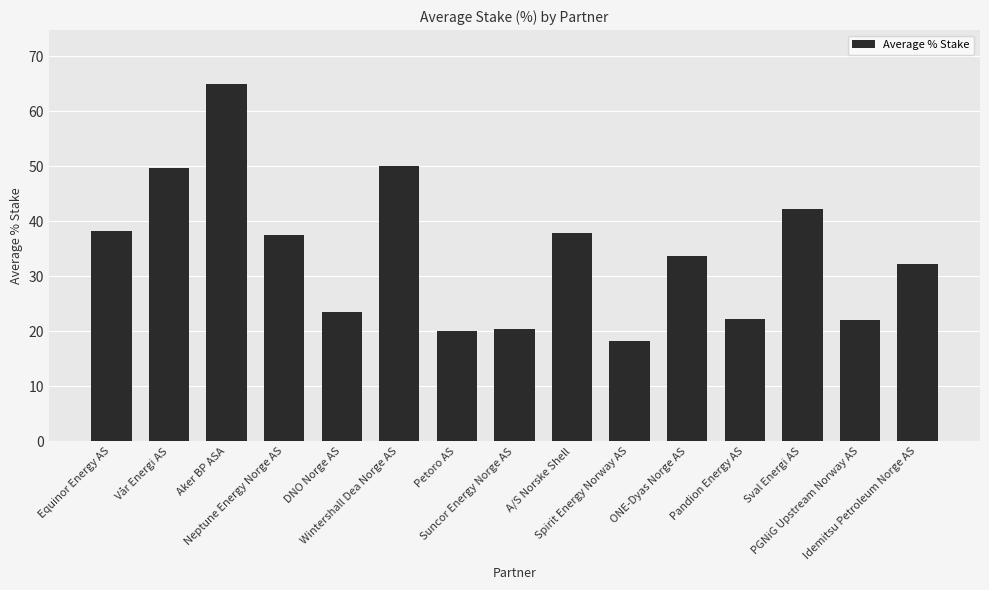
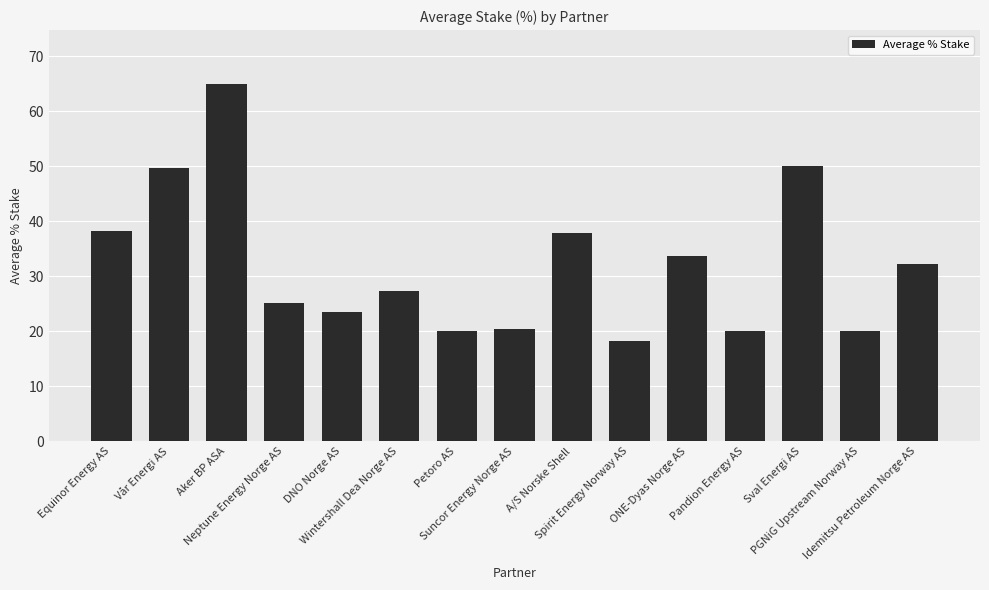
Neptune Energy Norge AS: 38 -> 25
Wintershall Dea Norge AS: 50 -> 27
Pandion Energy AS: 22 -> 20
Sval Energi AS: 42 -> 50
PGNiG Upstream Norway AS: 22 -> 20
